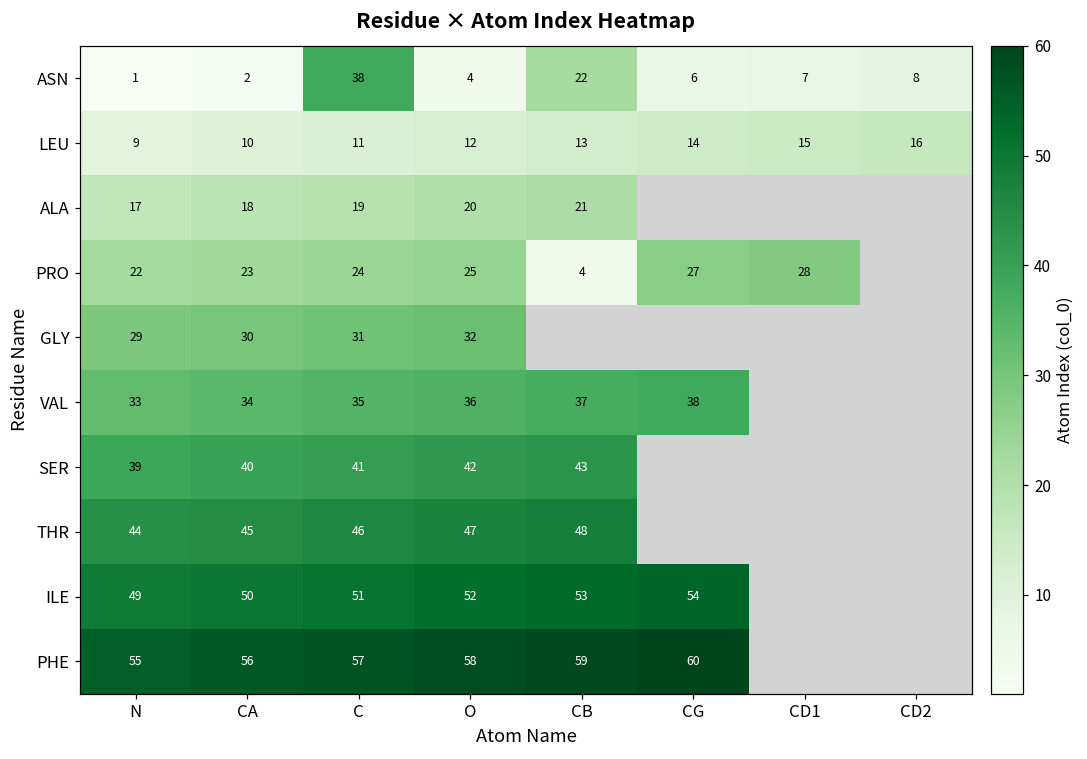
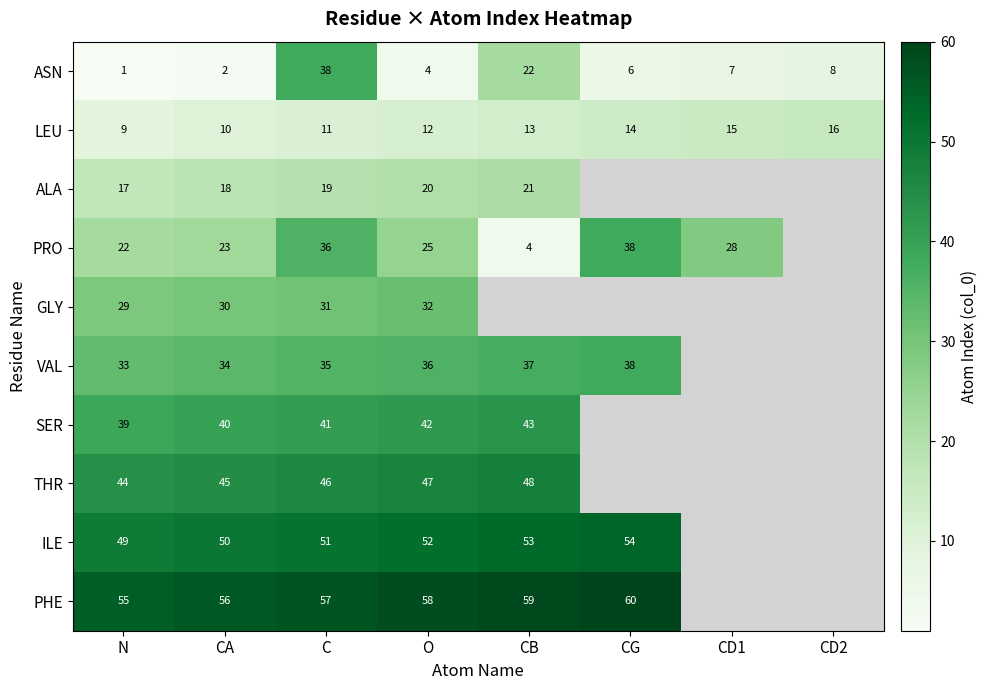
PRO, C: 24 -> 36
PRO, CG: 27 -> 38
